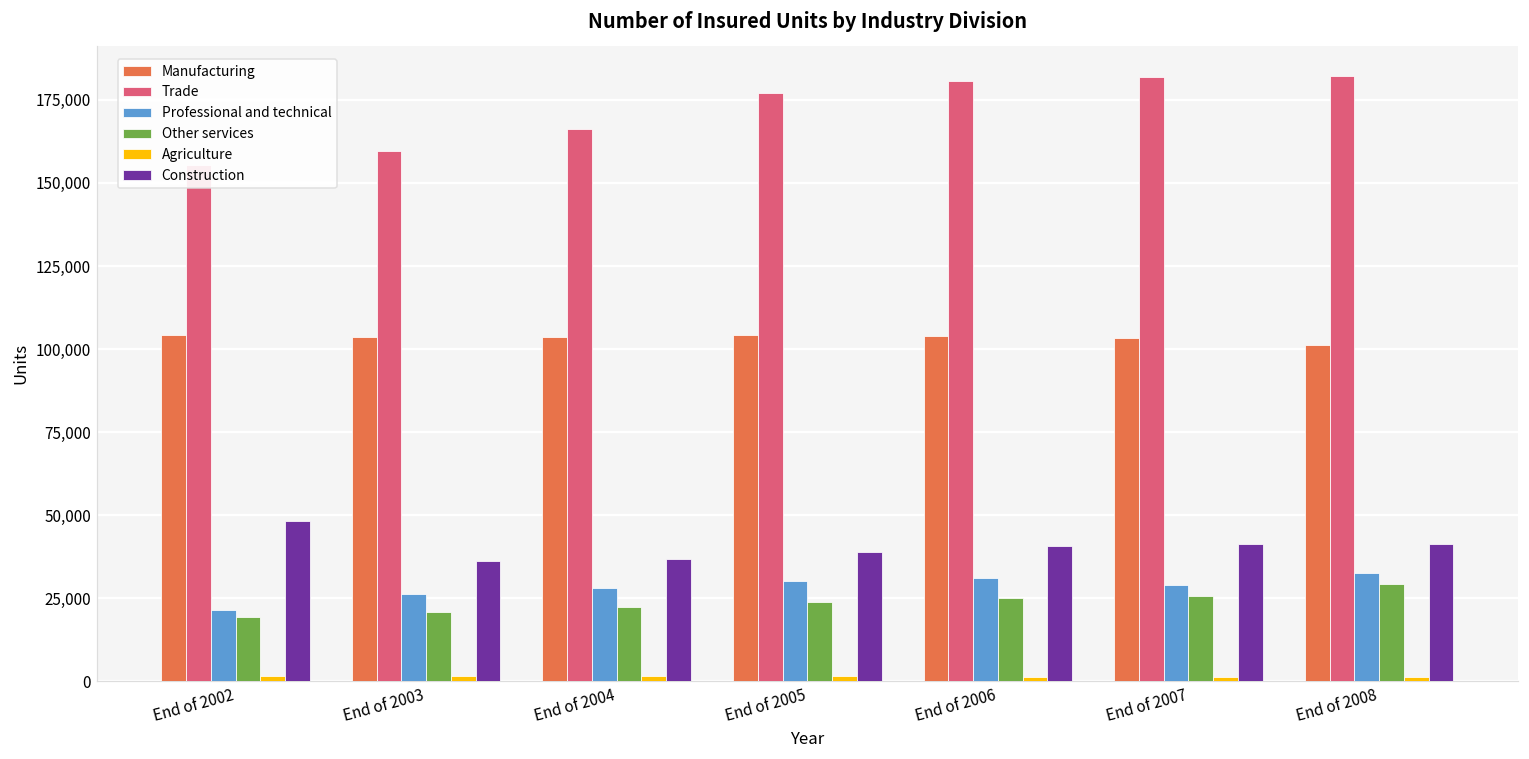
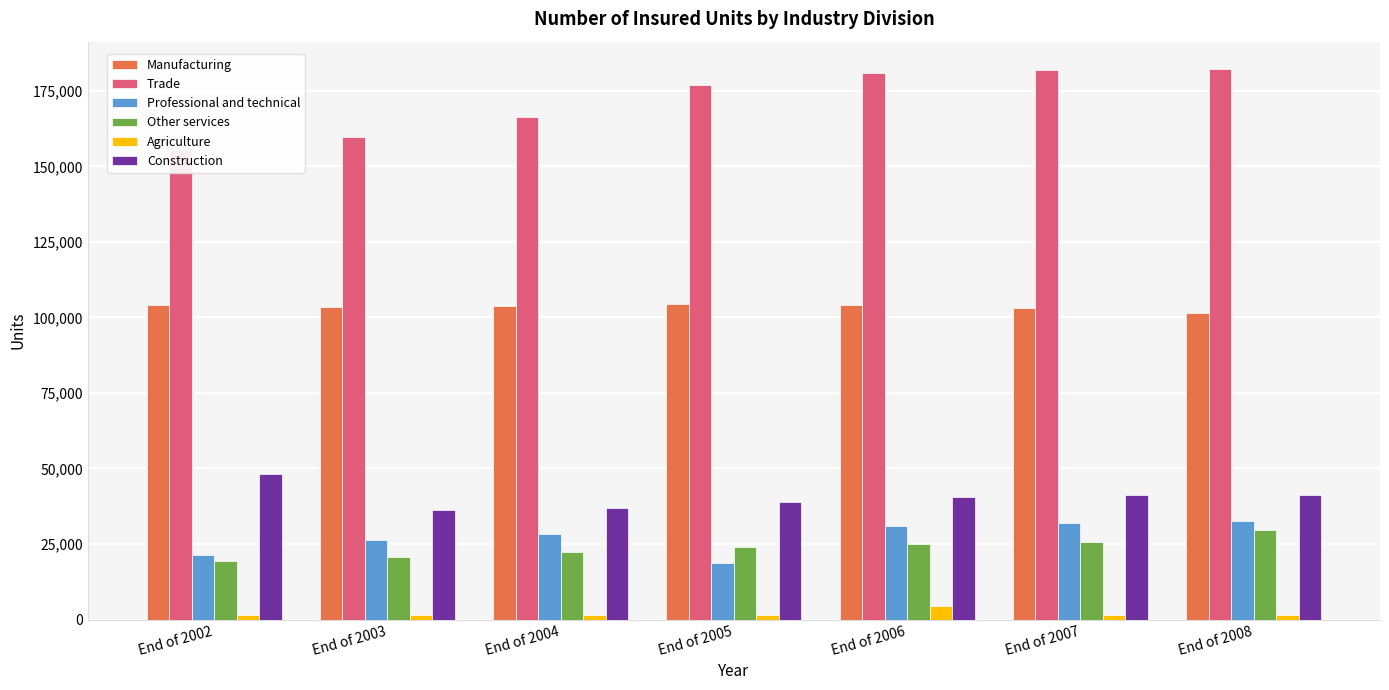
Professional and technical, End of 2005: 30,000 -> 19,000
Agriculture, End of 2006: 1,000 -> 5,000
Professional and technical, End of 2007: 29,000 -> 32,000
